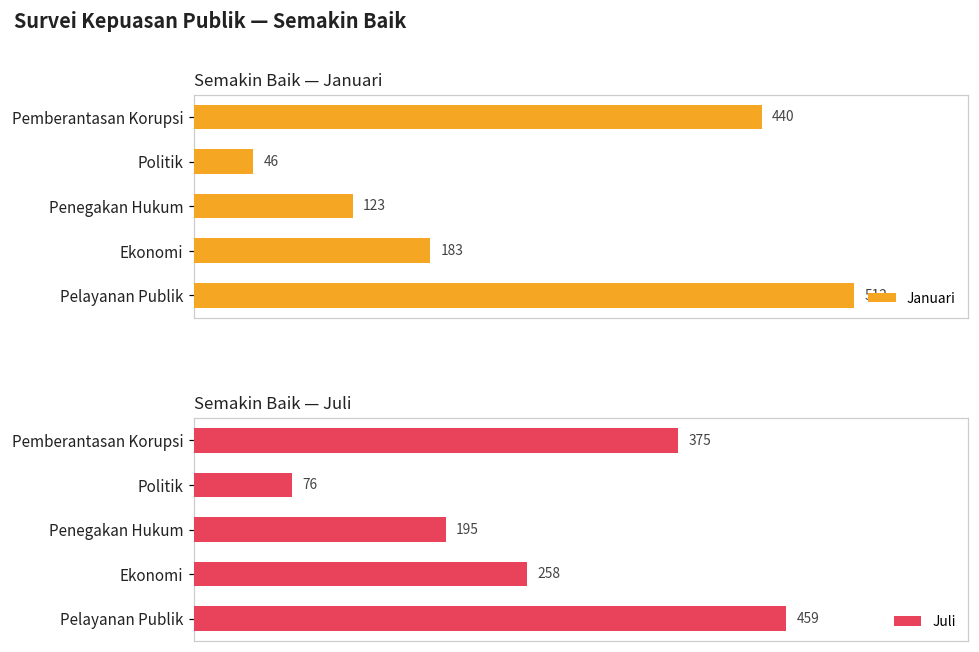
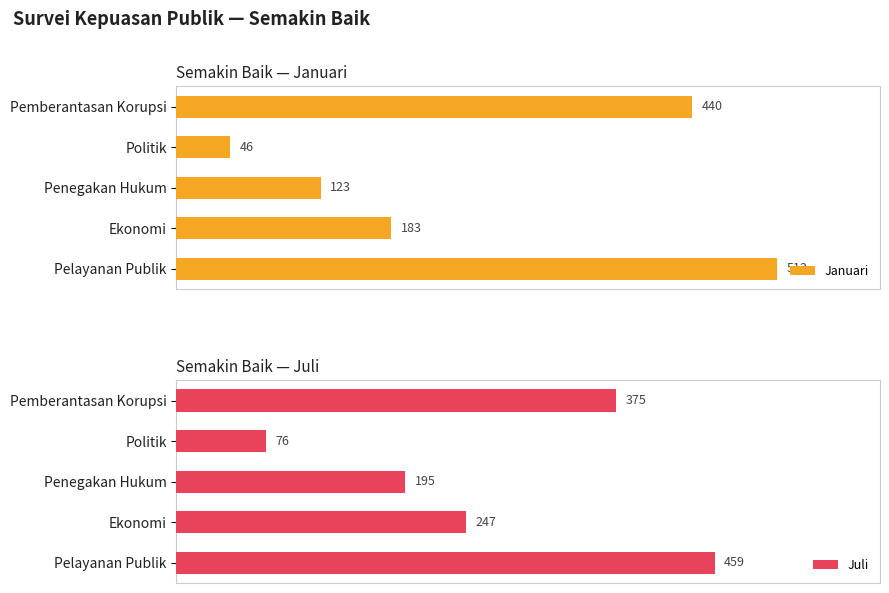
Semakin Baik — Juli, Ekonomi: 258 -> 247
